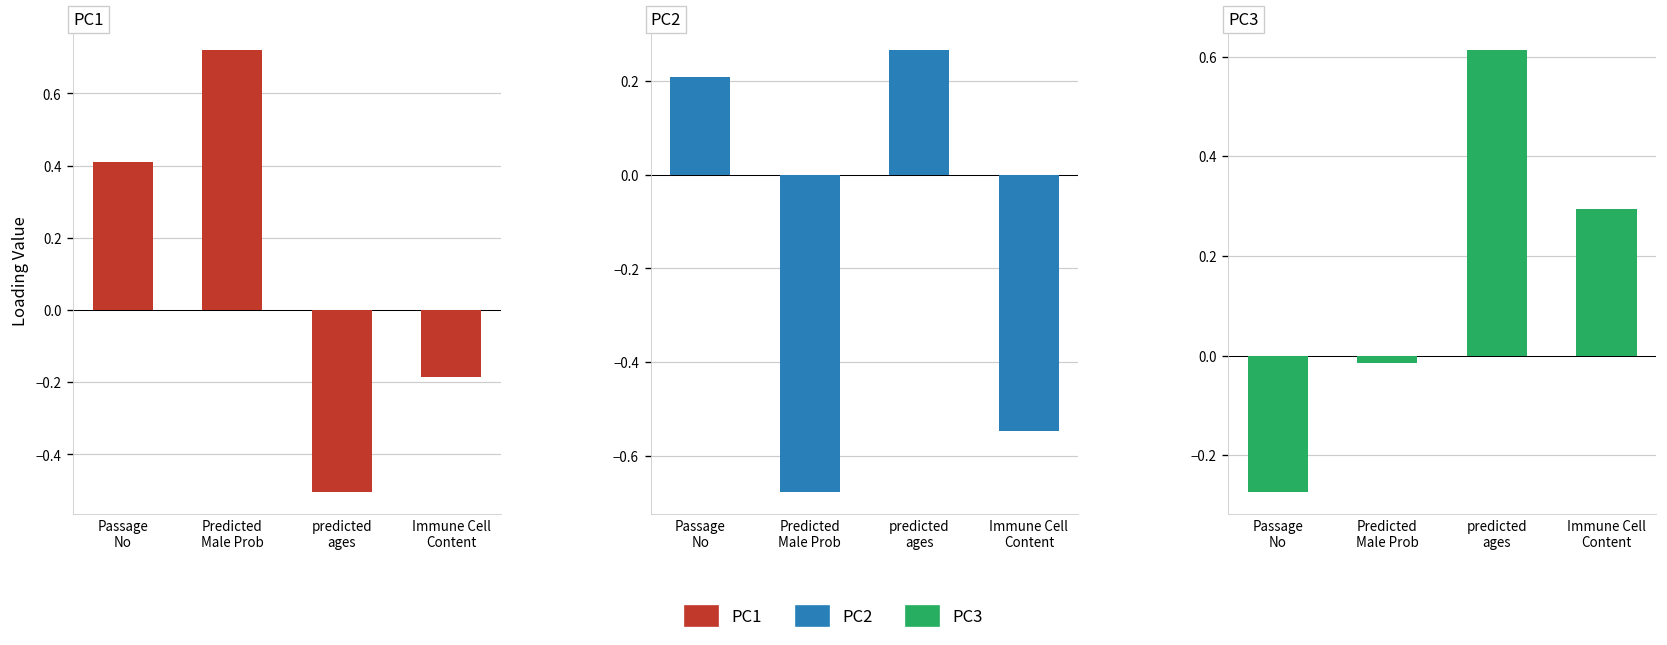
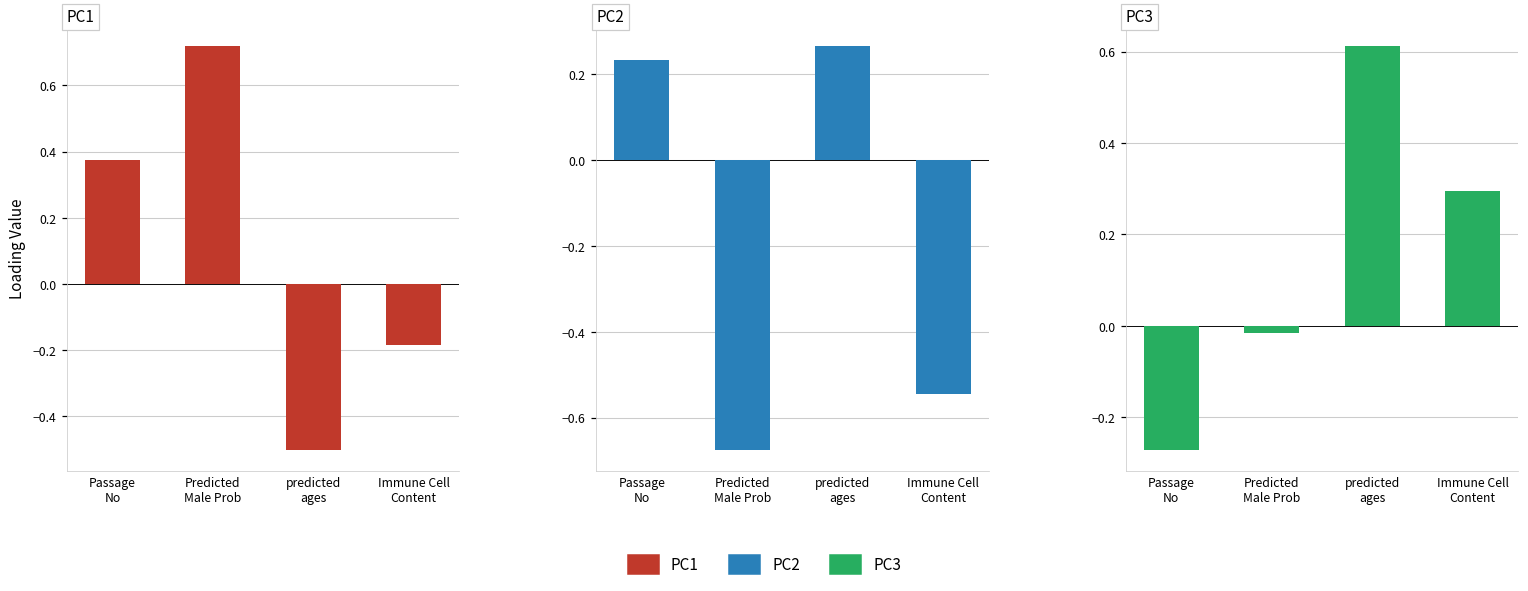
PC1, Passage No: 0.41 -> 0.37
PC2, Passage No: 0.21 -> 0.23
